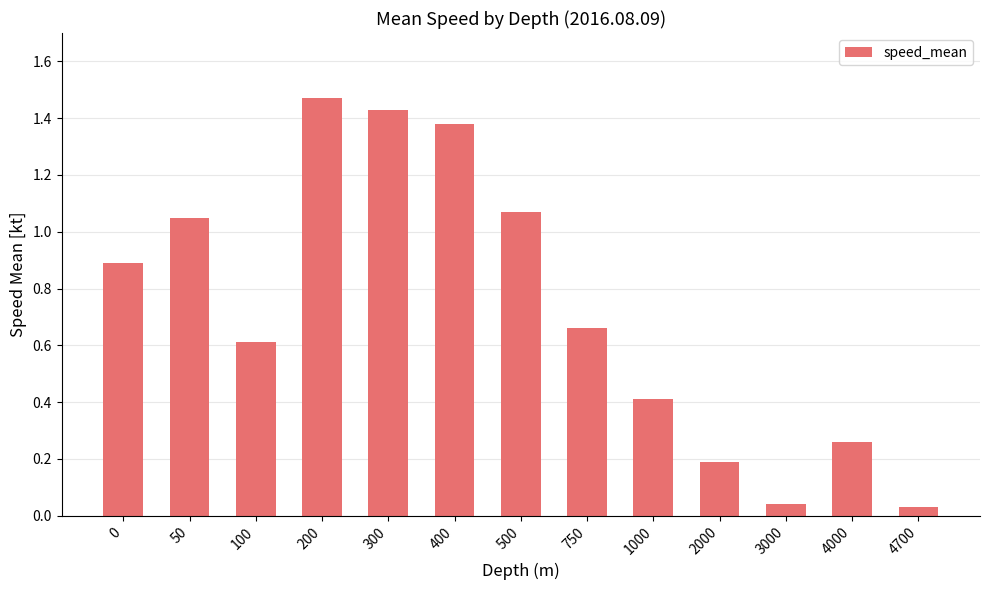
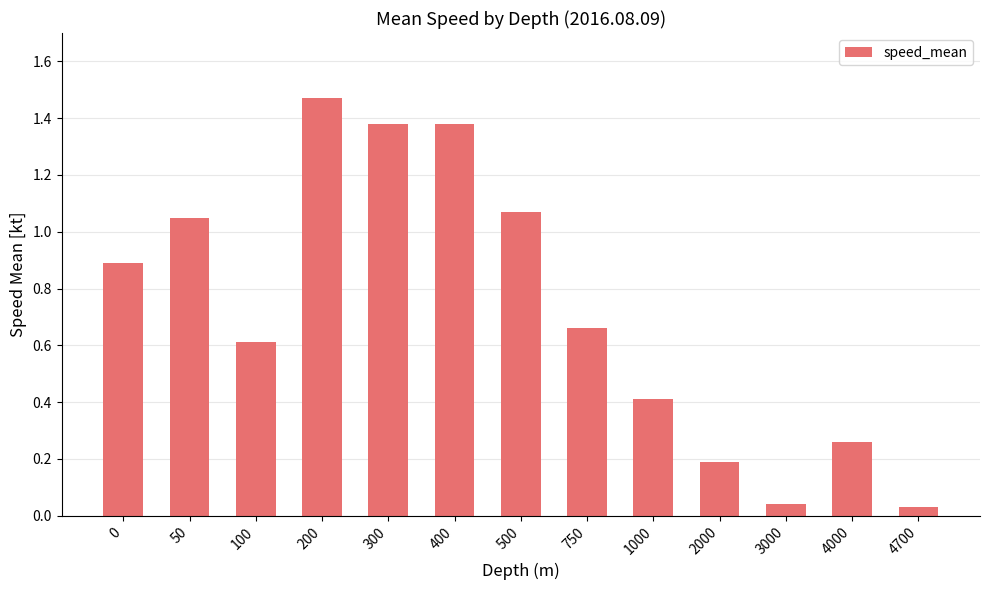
300: 1.43 -> 1.38
